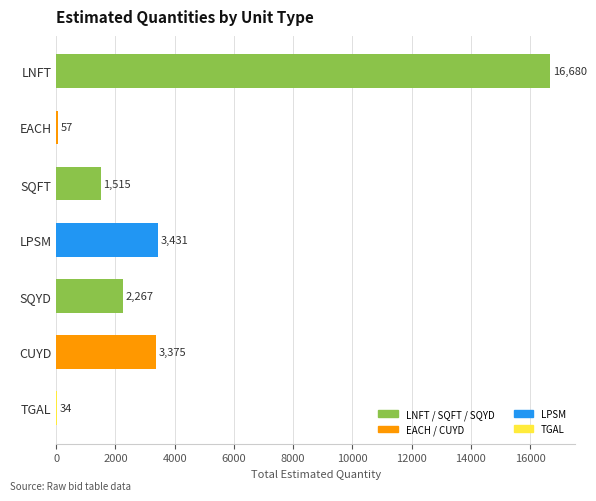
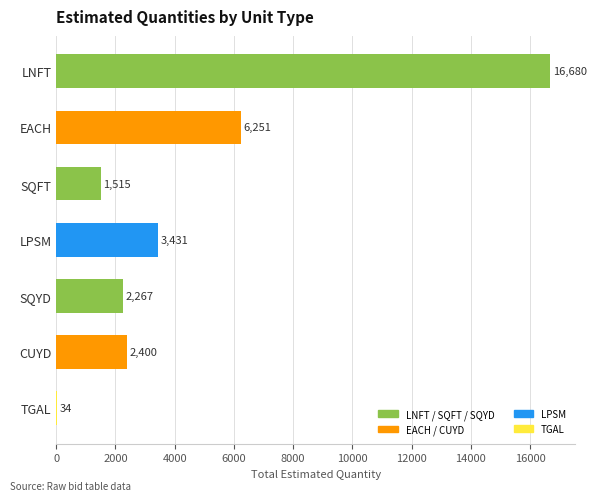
EACH: 57 -> 6,251
CUYD: 3,375 -> 2,400
